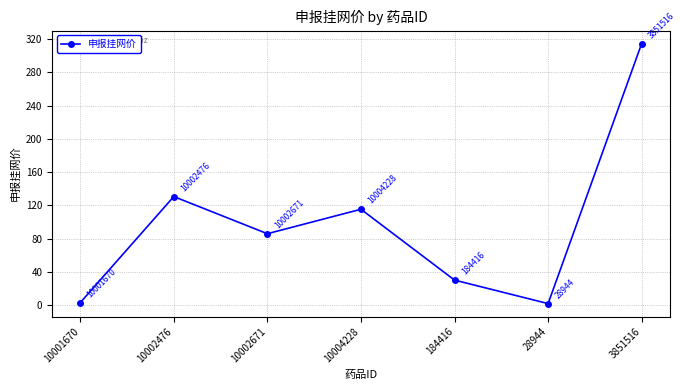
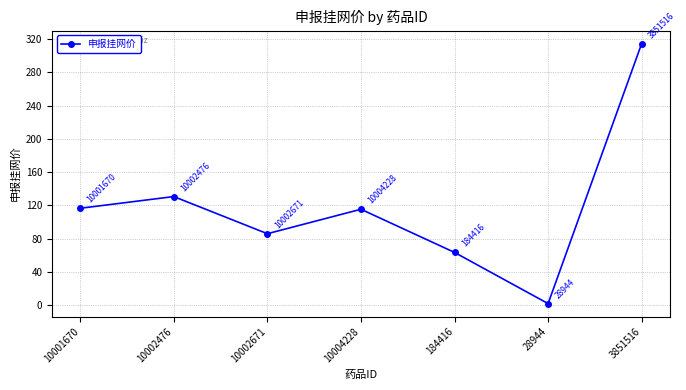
10001670: 0 -> 120
184416: 30 -> 60
